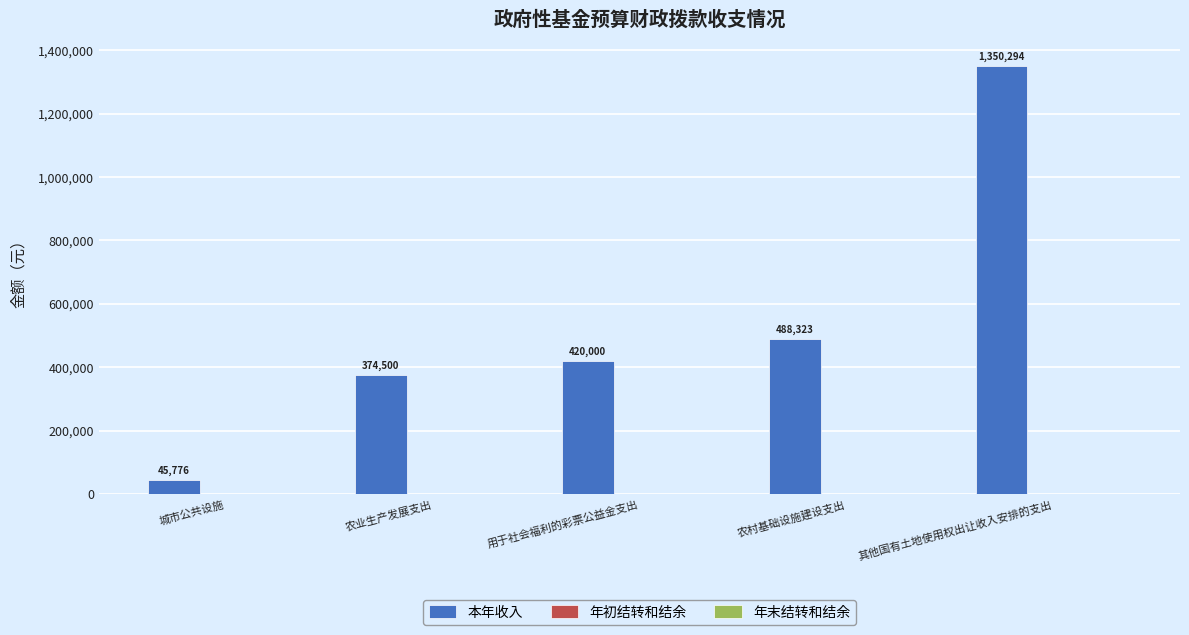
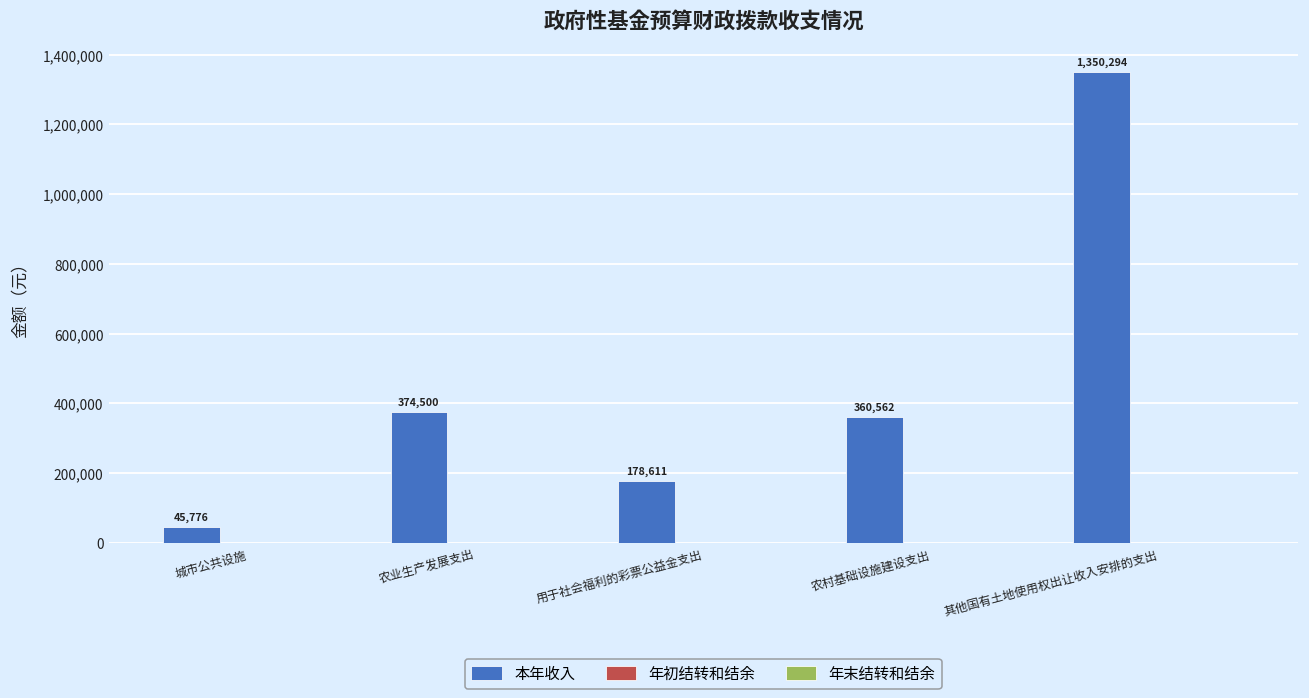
本年收入, 用于社会福利的彩票公益金支出: 420,000 -> 178,611
本年收入, 农村基础设施建设支出: 488,323 -> 360,562
